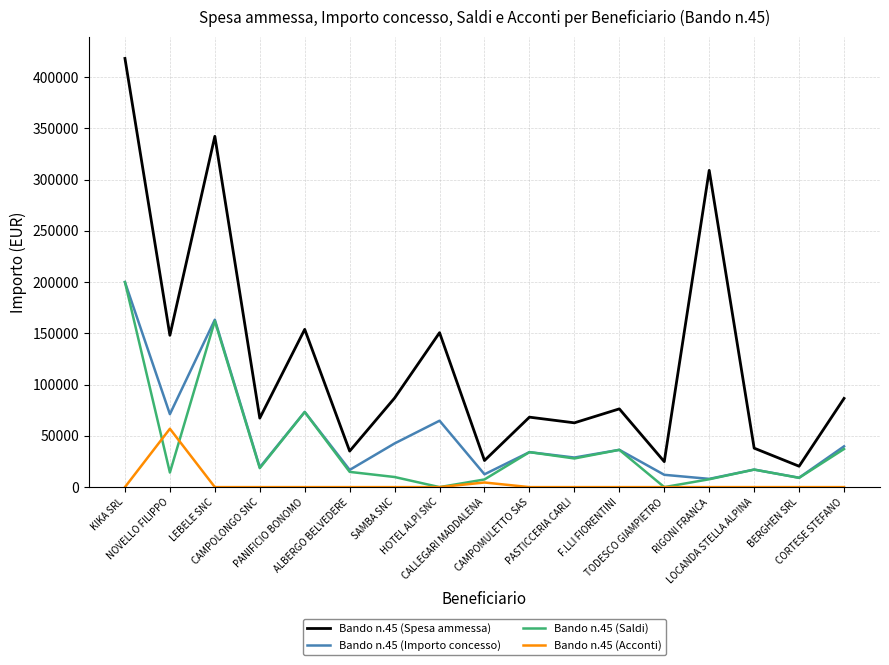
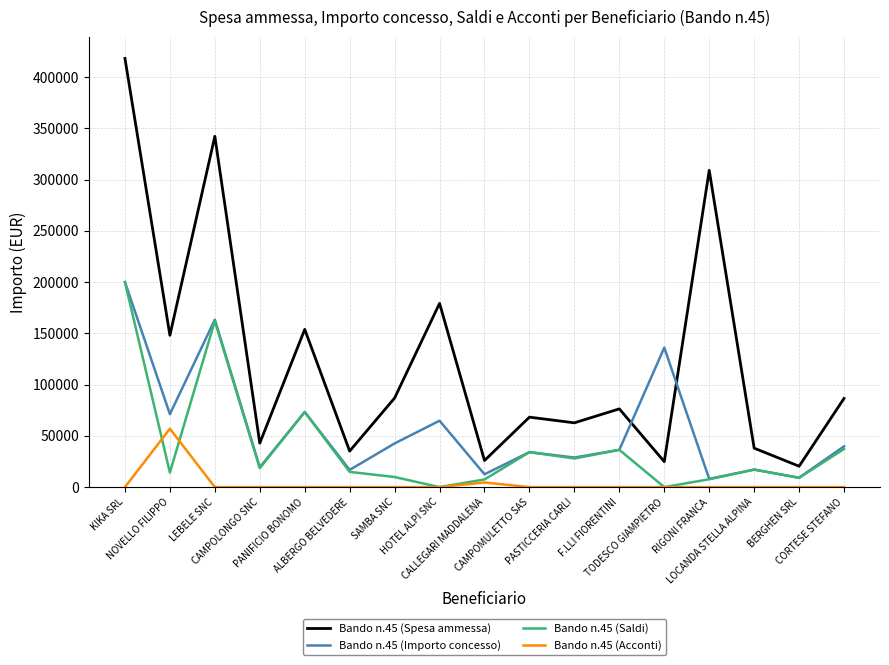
Bando n.45 (Spesa ammessa), CAMPOLONGO SNC: 67000 -> 43000
Bando n.45 (Spesa ammessa), HOTEL ALPI SNC: 151000 -> 179000
Bando n.45 (Importo concesso), TODESCO GIAMPIETRO: 12000 -> 136000
